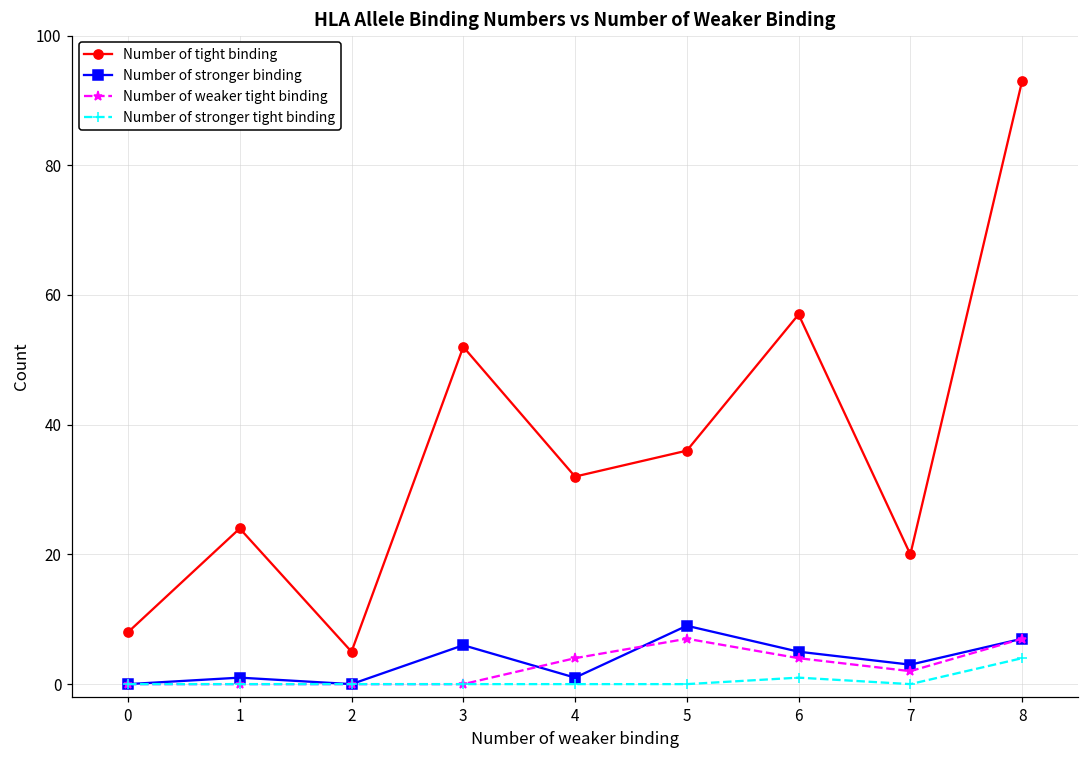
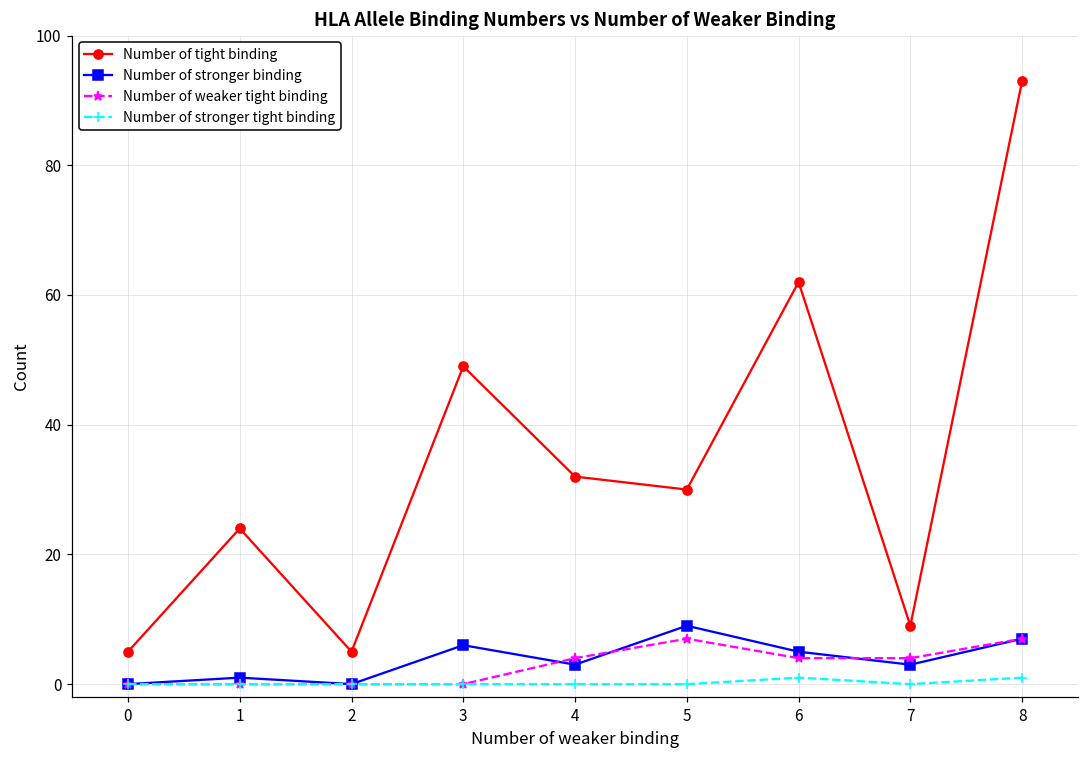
Number of tight binding, 0: 8 -> 5
Number of tight binding, 3: 52 -> 49
Number of stronger binding, 4: 1 -> 3
Number of tight binding, 5: 36 -> 30
Number of tight binding, 6: 57 -> 62
Number of tight binding, 7: 20 -> 9
Number of weaker tight binding, 7: 2 -> 4
Number of stronger tight binding, 8: 4 -> 1
